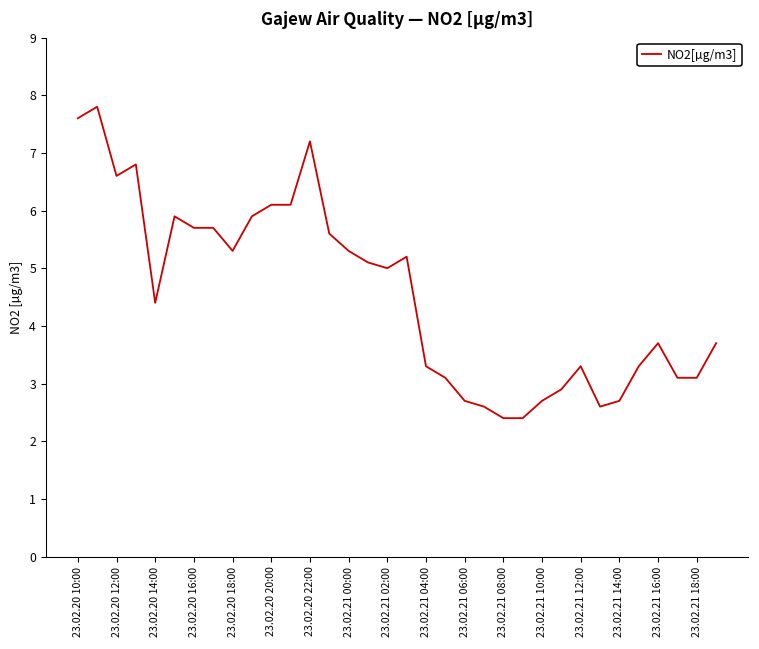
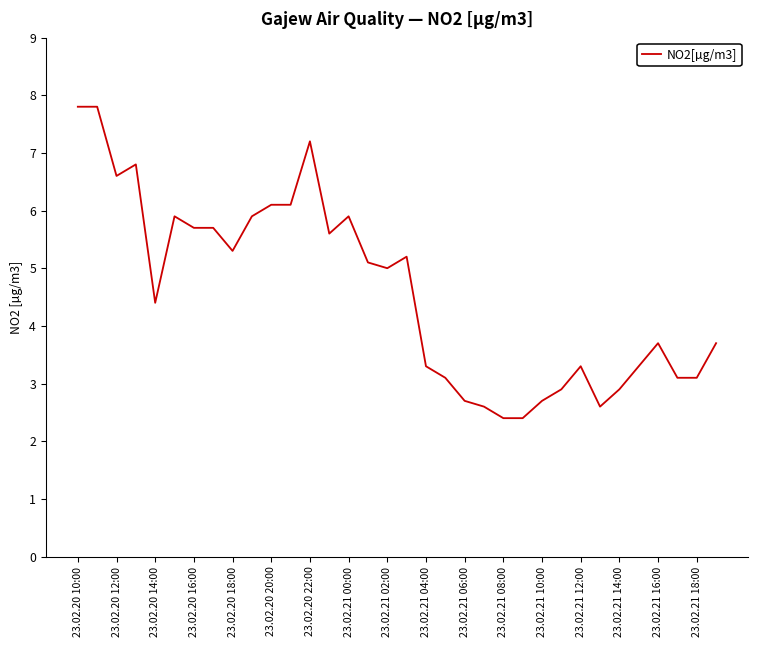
23.02.20 10:00: 7.6 -> 7.8
23.02.21 00:00: 5.3 -> 5.9
23.02.21 14:00: 2.7 -> 2.9
